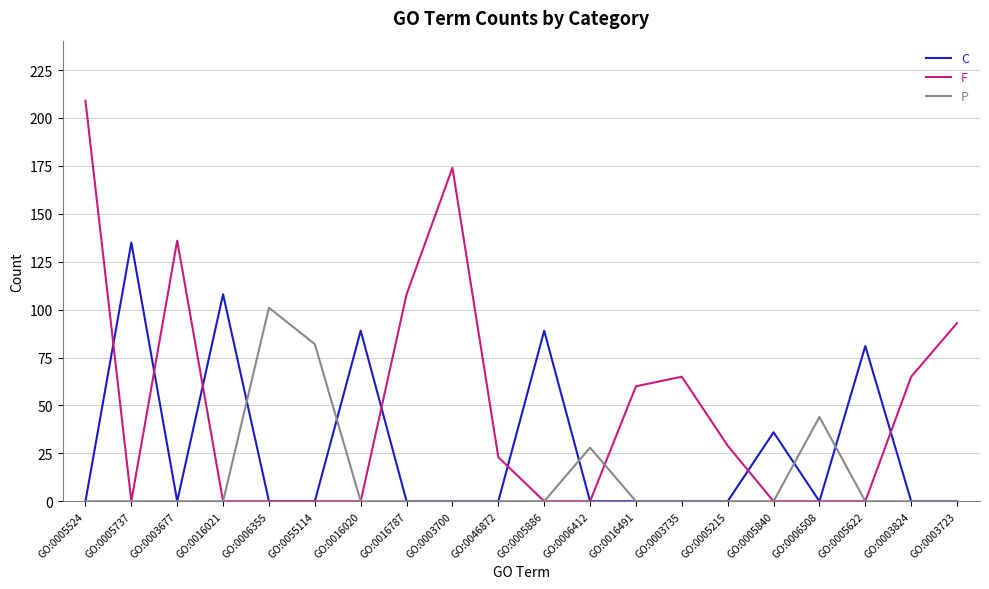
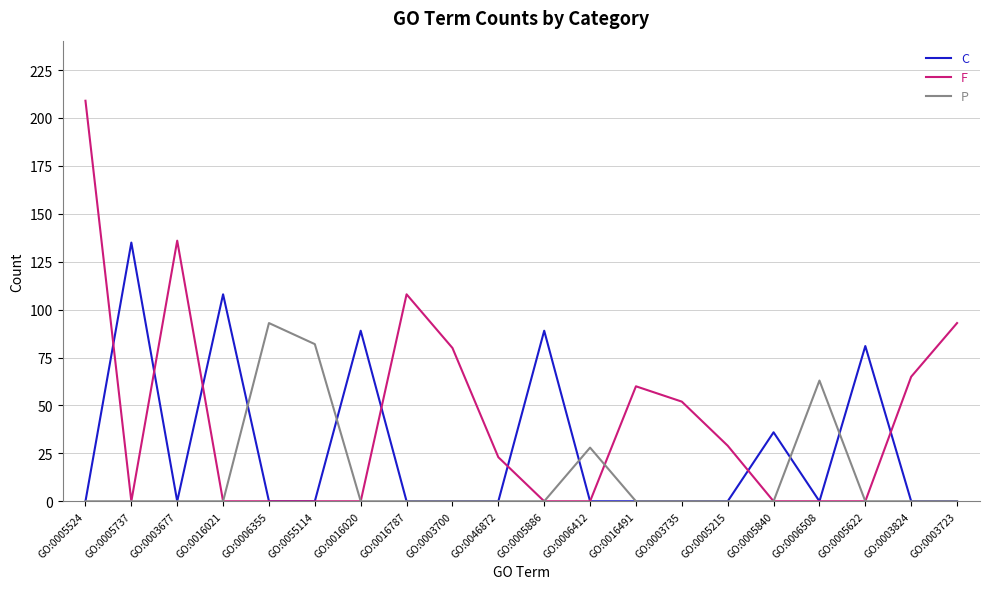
P, GO:0006355: 101 -> 93
F, GO:0003700: 174 -> 80
F, GO:0003735: 65 -> 52
P, GO:0006508: 44 -> 63
